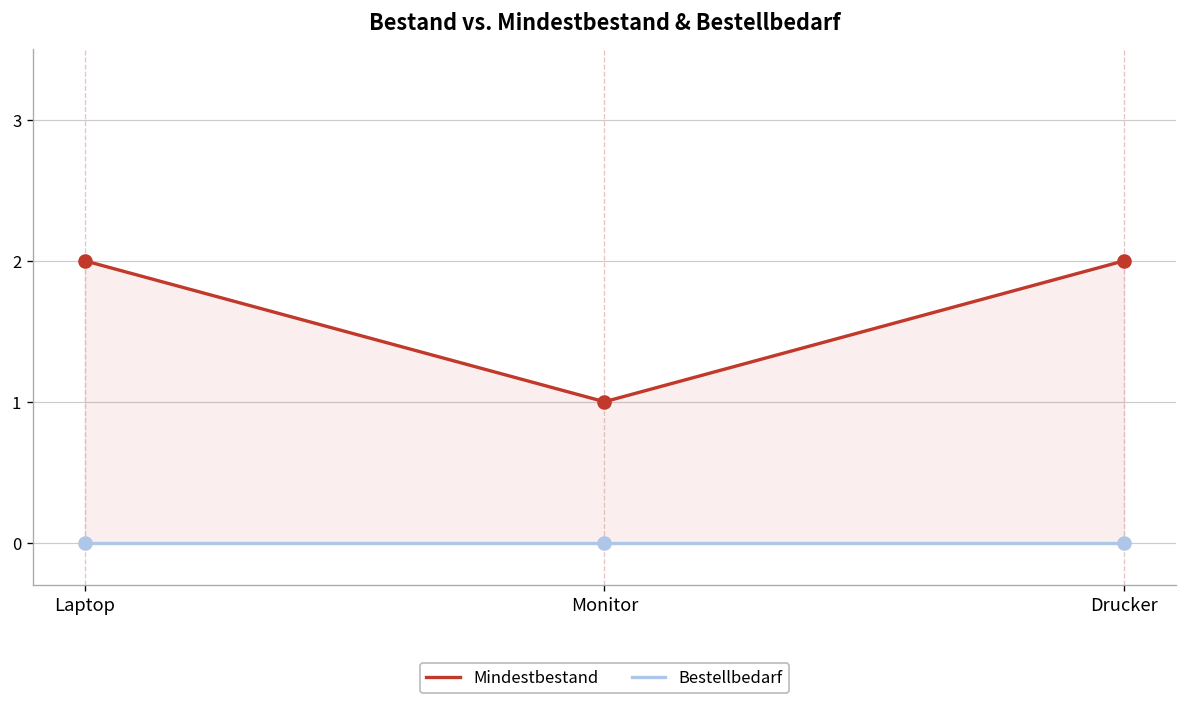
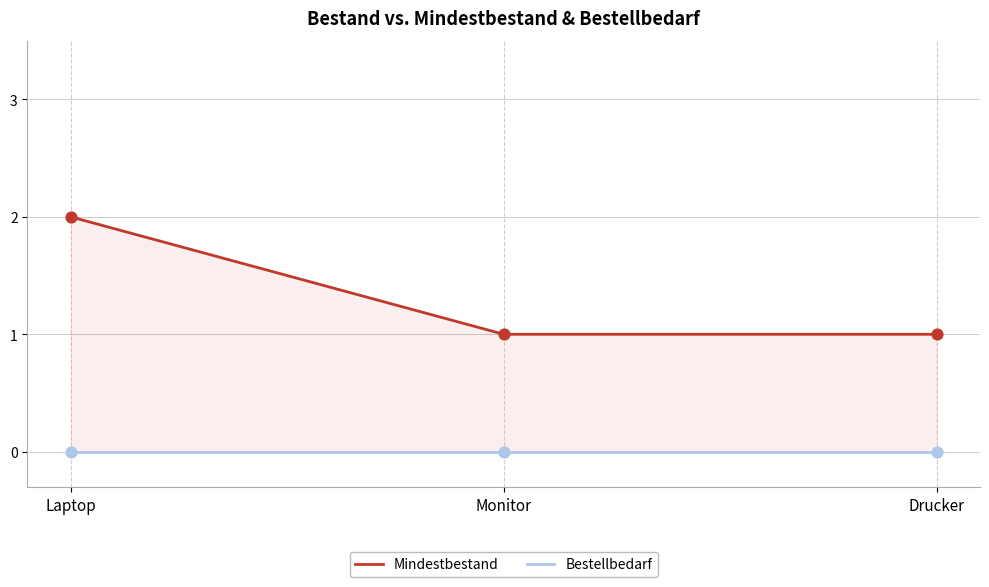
Mindestbestand, Drucker: 2 -> 1
